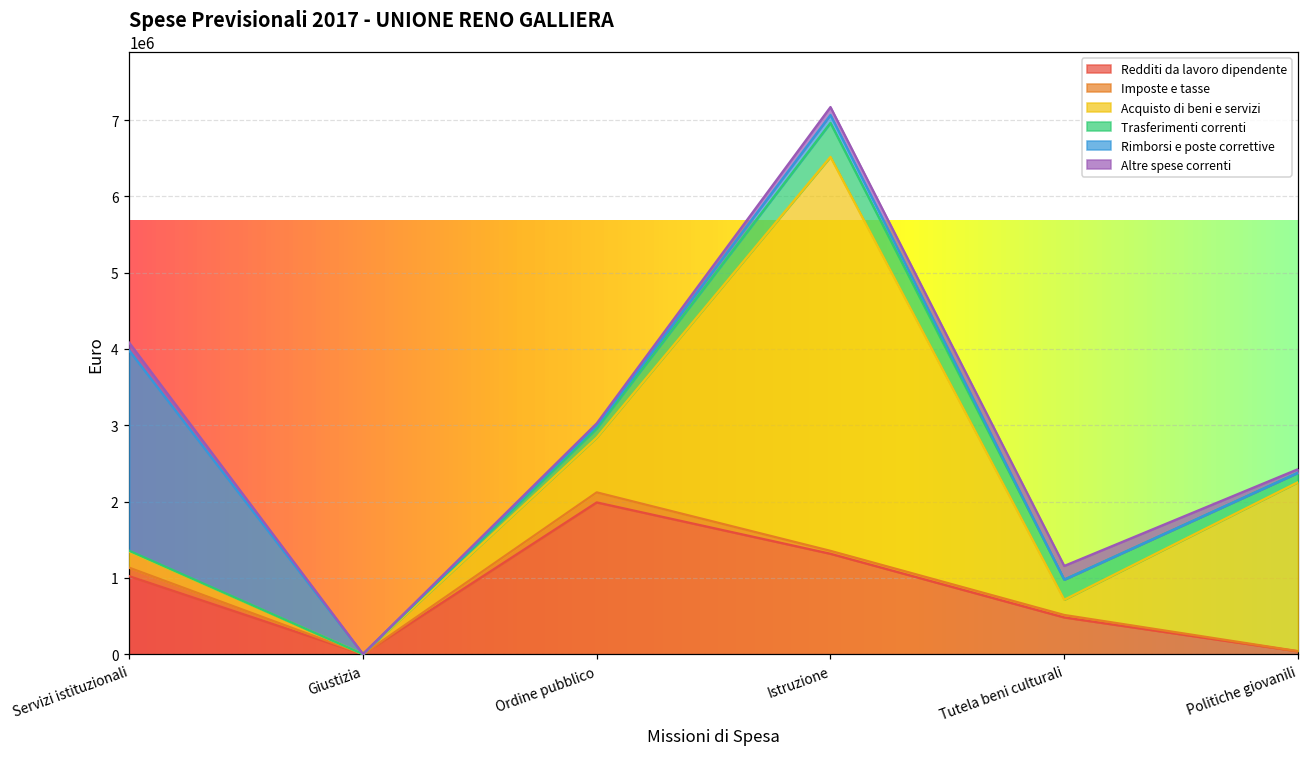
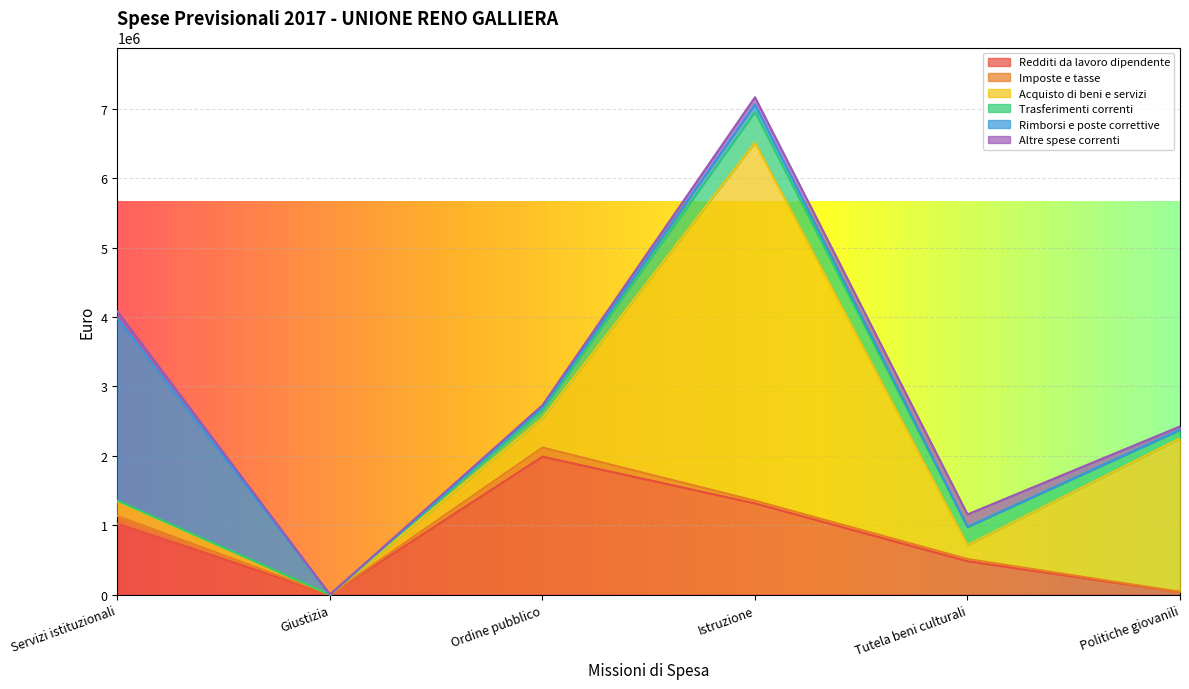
Acquisto di beni e servizi, Ordine pubblico: 700000 -> 400000
